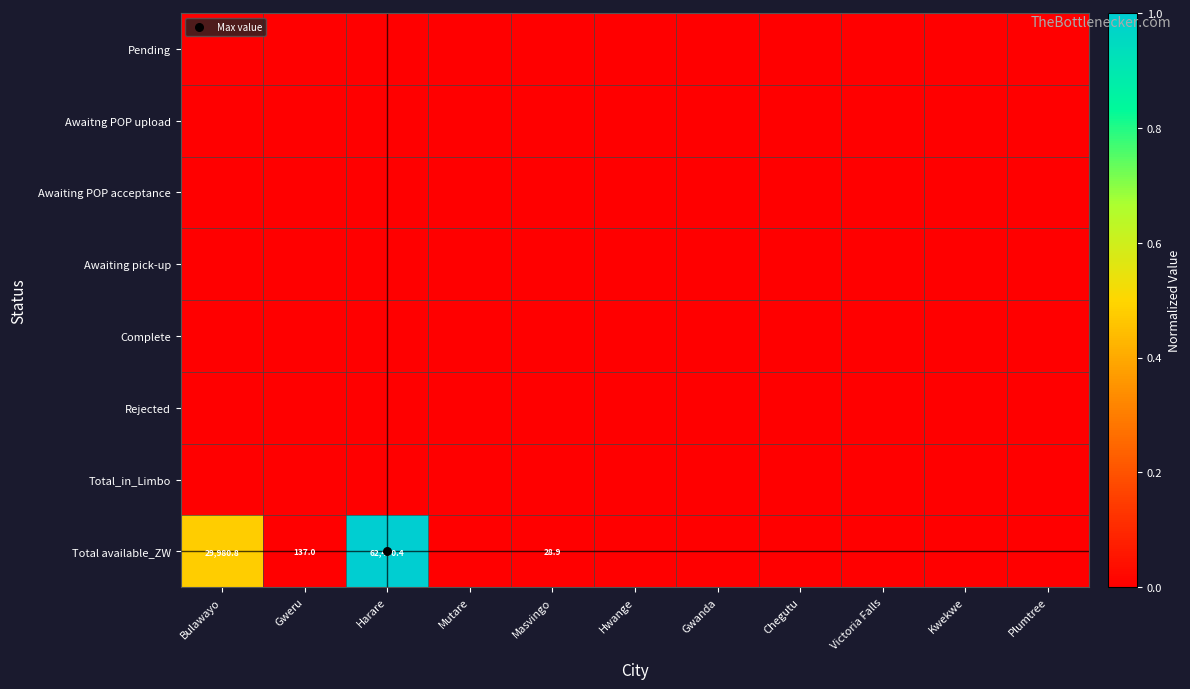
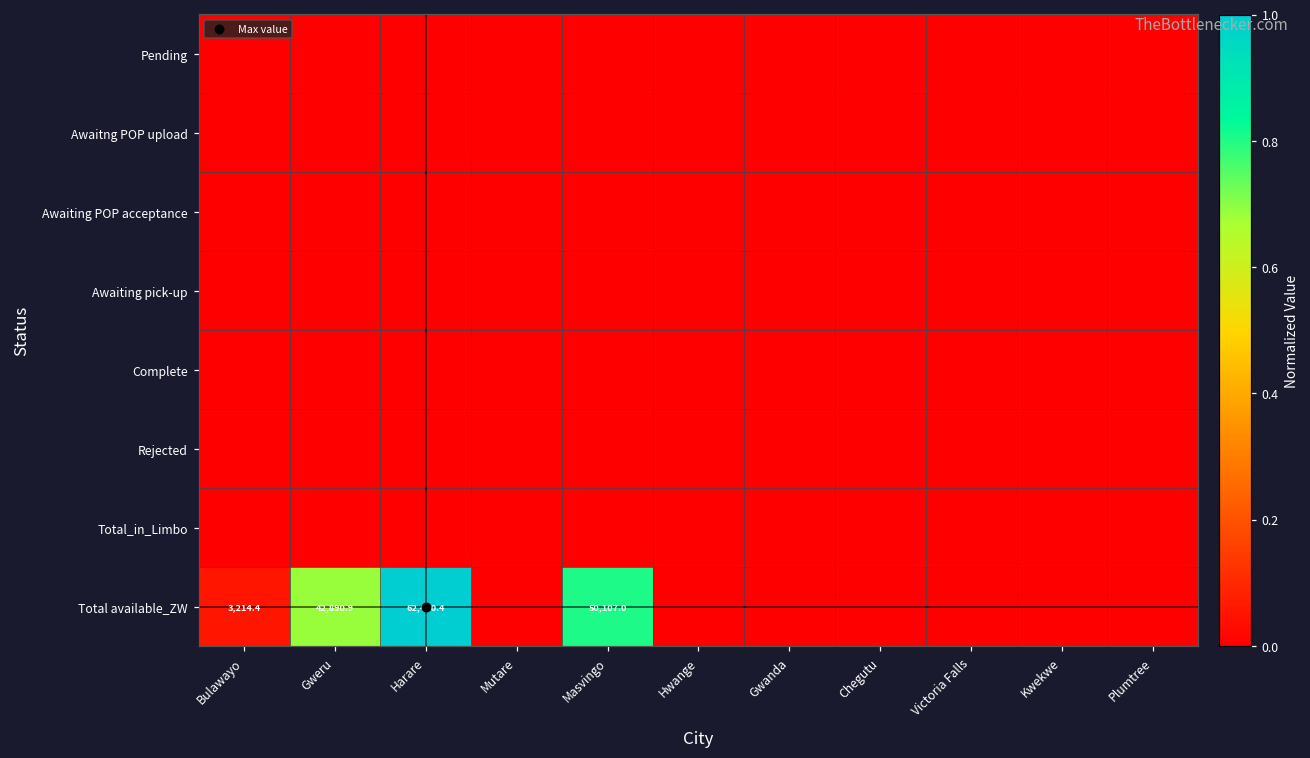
Total available_ZW, Bulawayo: 29,980.8 -> 3,214.4
Total available_ZW, Gweru: 137.0 -> 42,890.9
Total available_ZW, Masvingo: 28.9 -> 50,107.0
